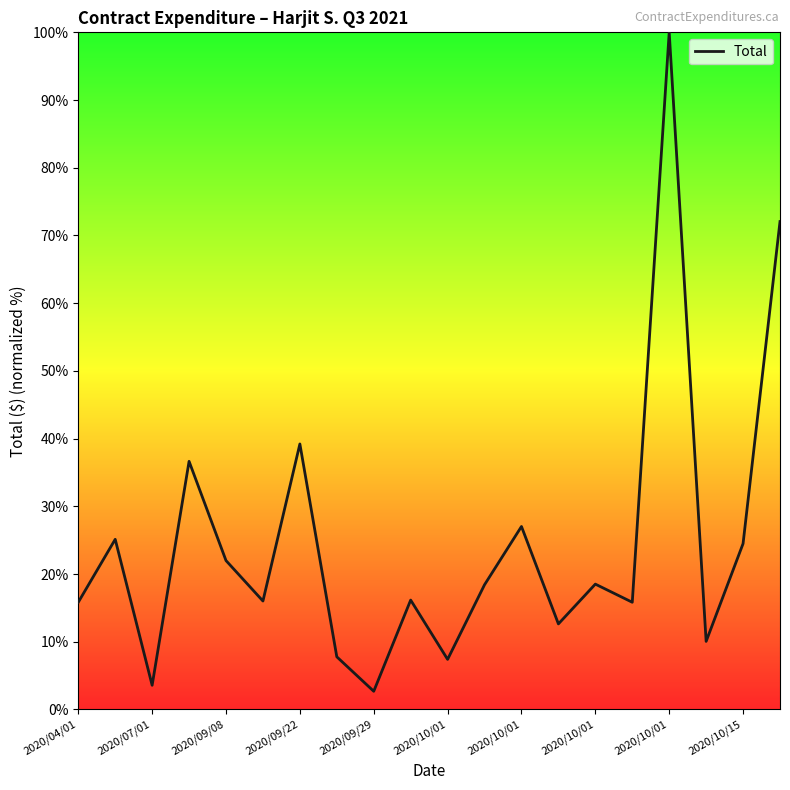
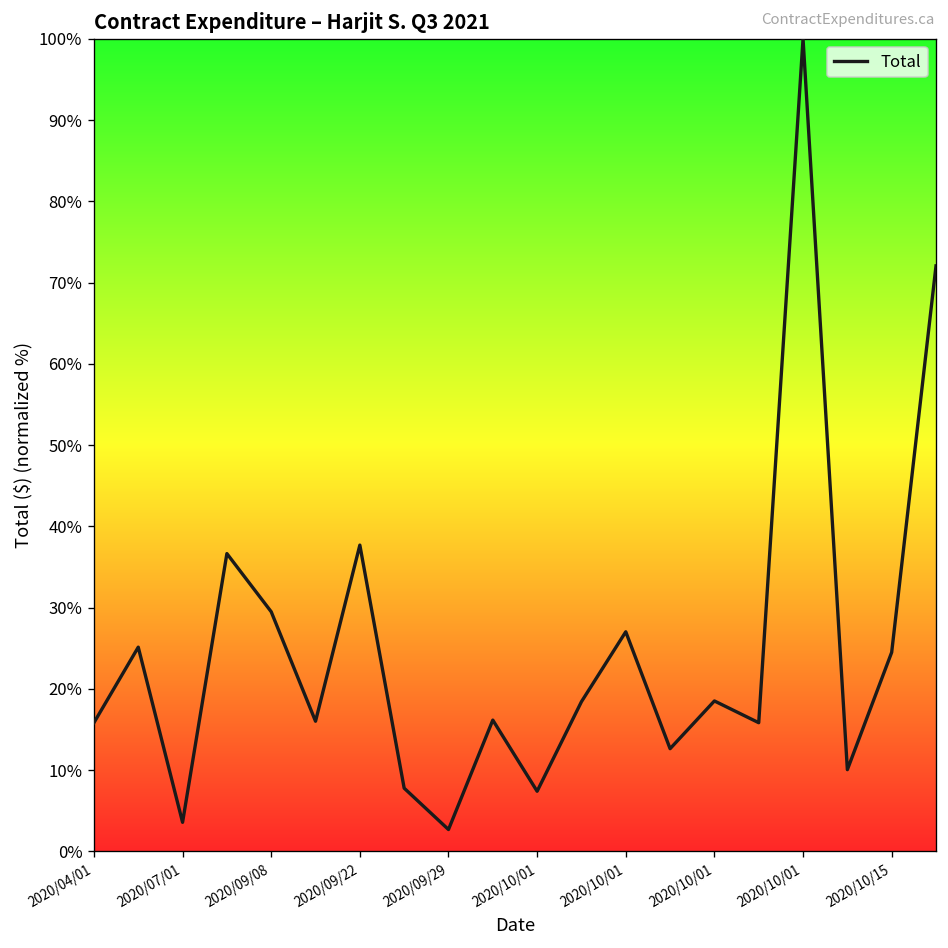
2020/09/08: 22% -> 29%
2020/09/22: 39% -> 38%
